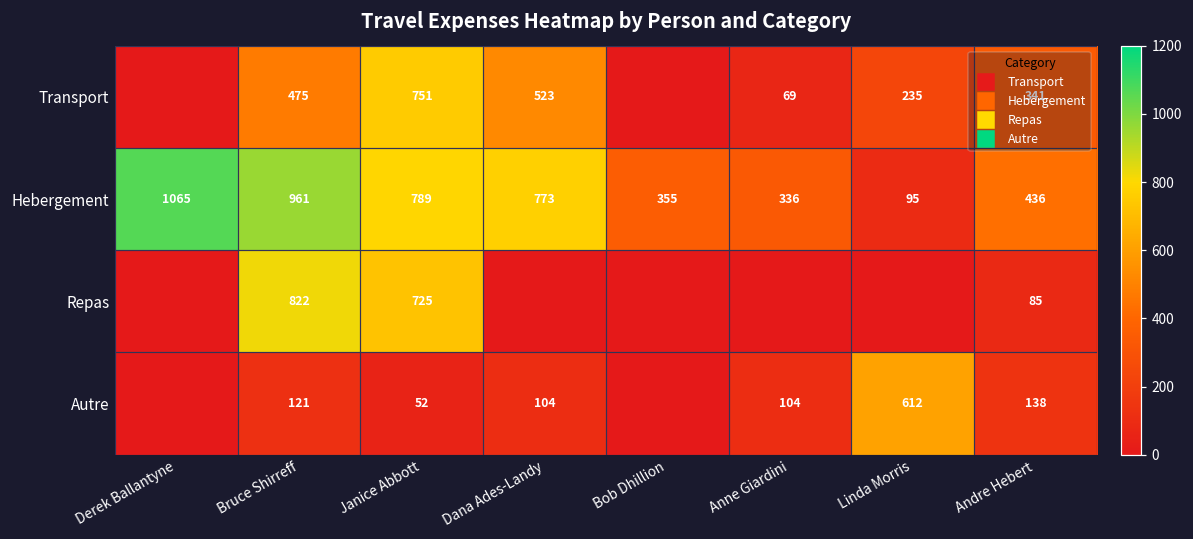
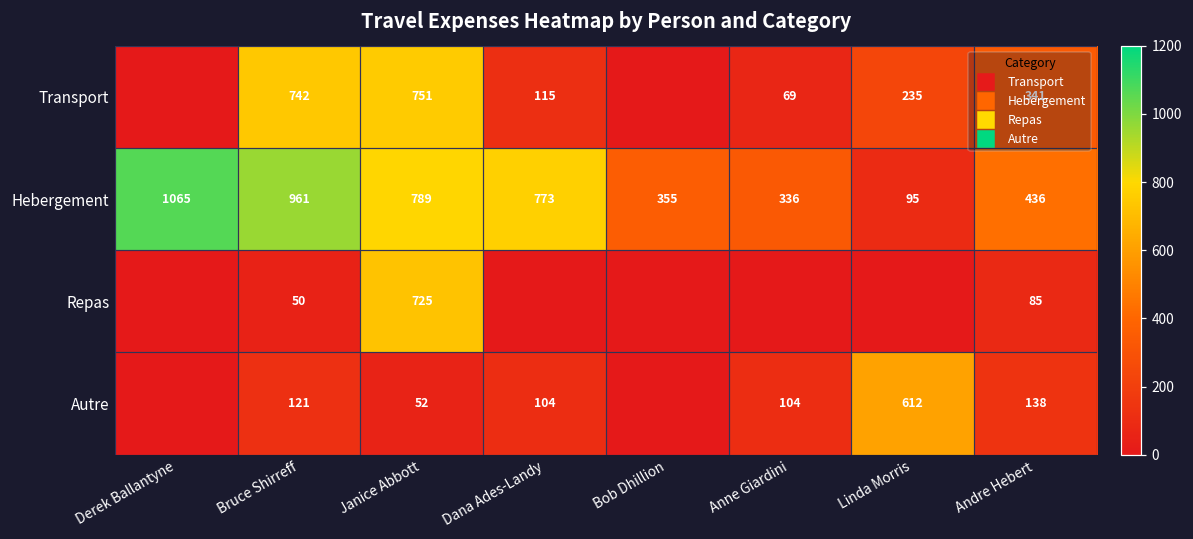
Transport, Bruce Shirreff: 475 -> 742
Transport, Dana Ades-Landy: 523 -> 115
Repas, Bruce Shirreff: 822 -> 50
